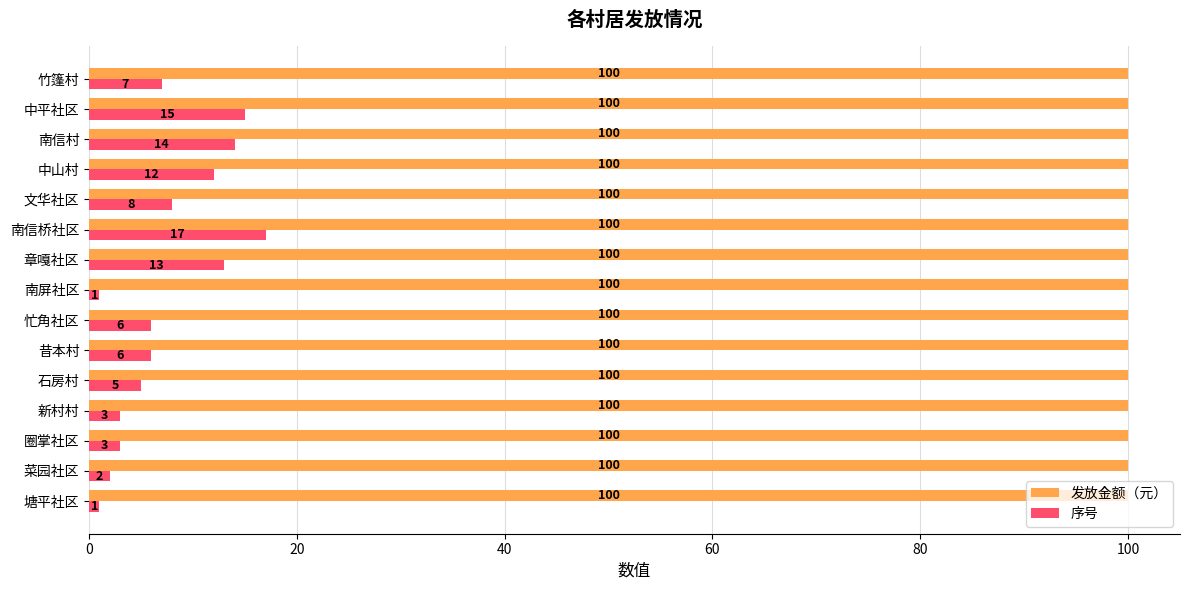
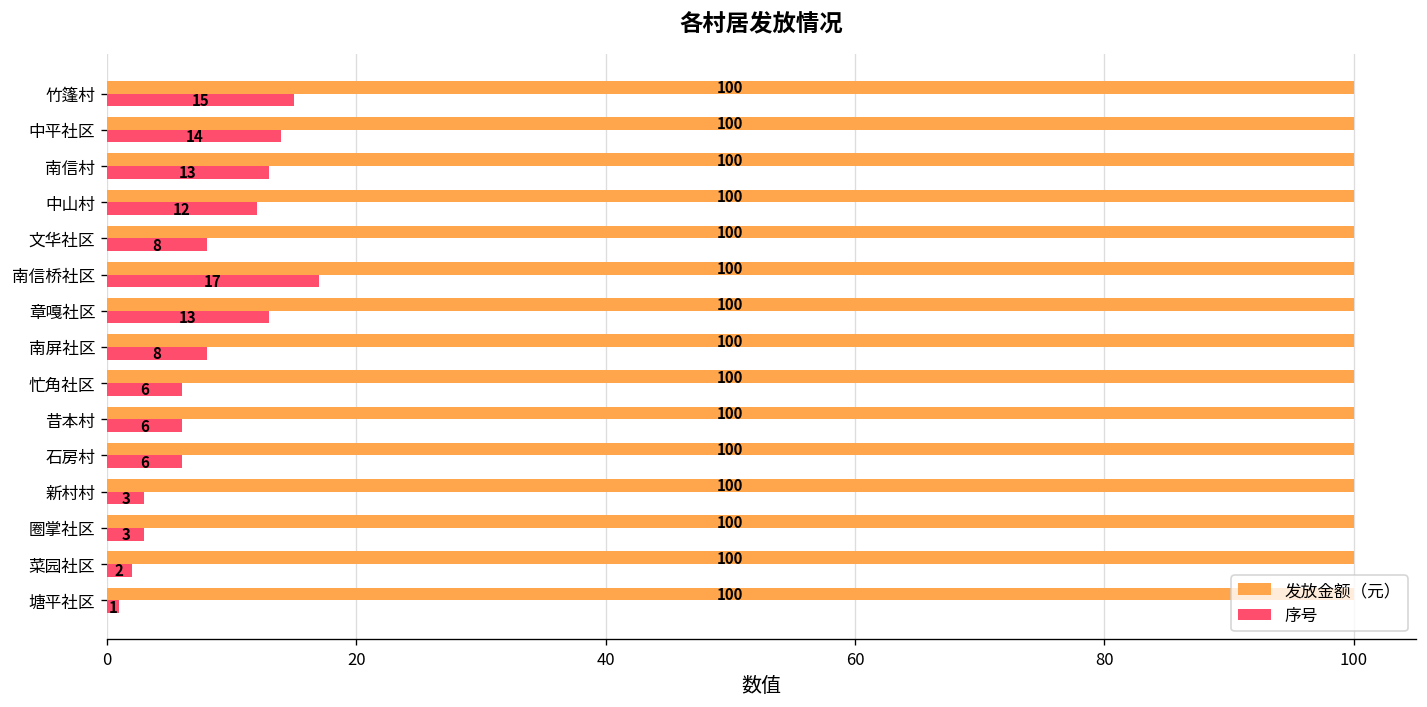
序号, 竹篷村: 7 -> 15
序号, 中平社区: 15 -> 14
序号, 南信村: 14 -> 13
序号, 南屏社区: 1 -> 8
序号, 石房村: 5 -> 6
